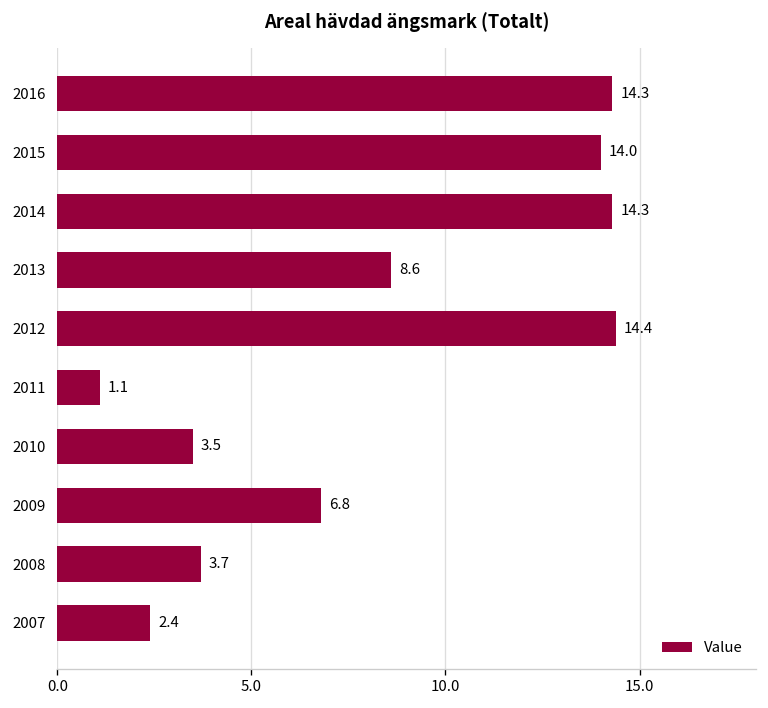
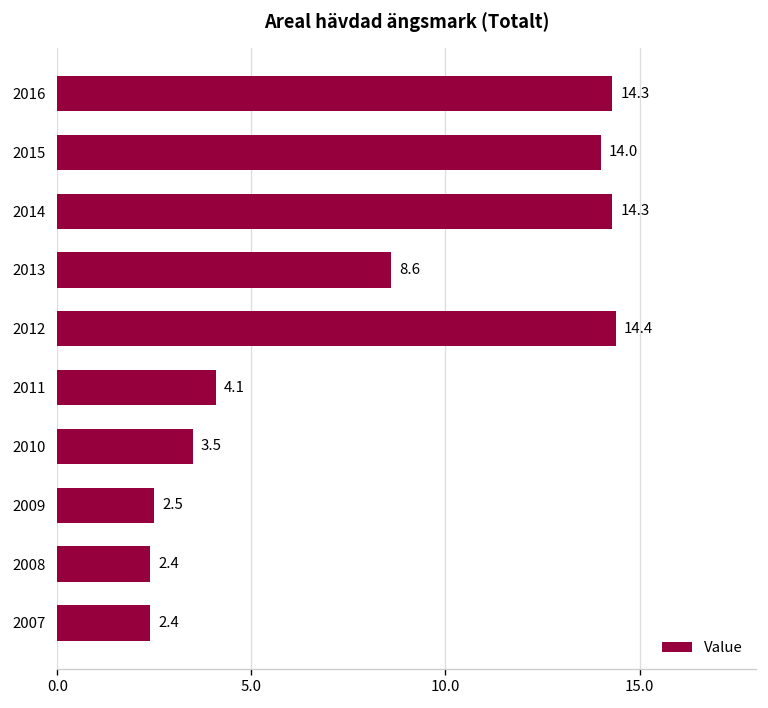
2011: 1.1 -> 4.1
2009: 6.8 -> 2.5
2008: 3.7 -> 2.4
